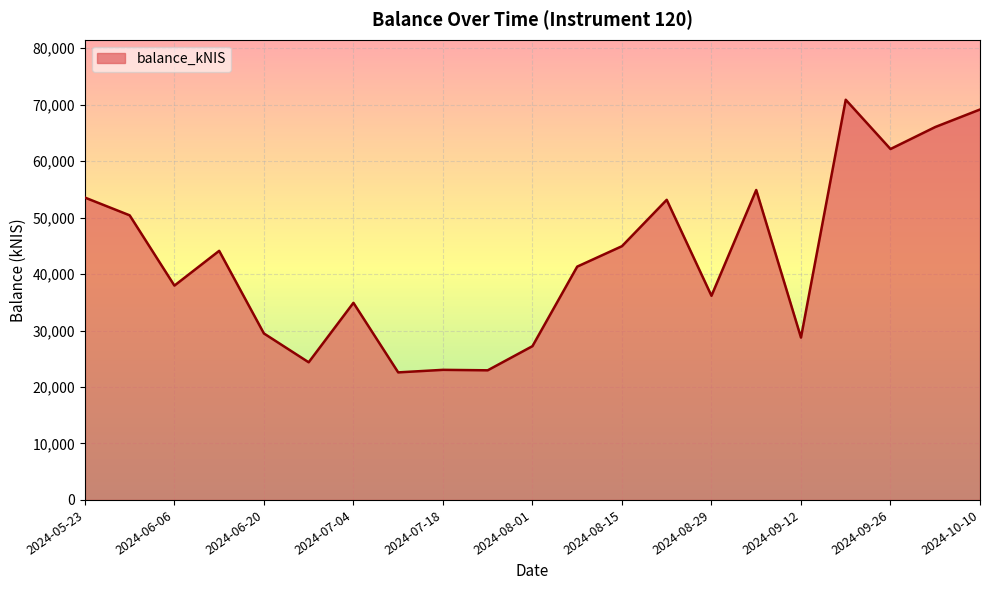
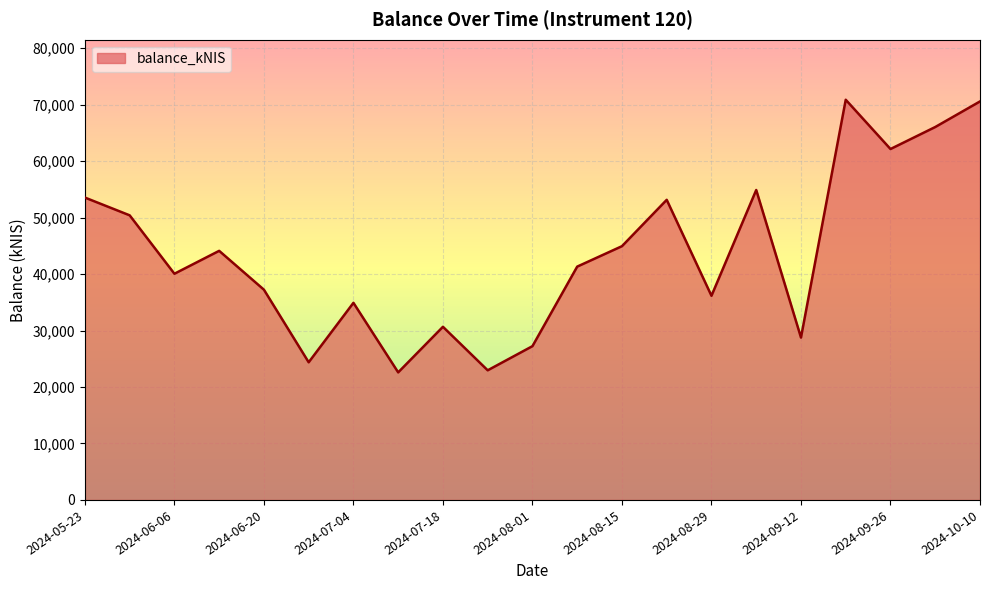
2024-06-06: 38,000 -> 40,000
2024-06-20: 29,000 -> 37,000
2024-07-18: 23,000 -> 31,000
2024-10-10: 69,000 -> 71,000
